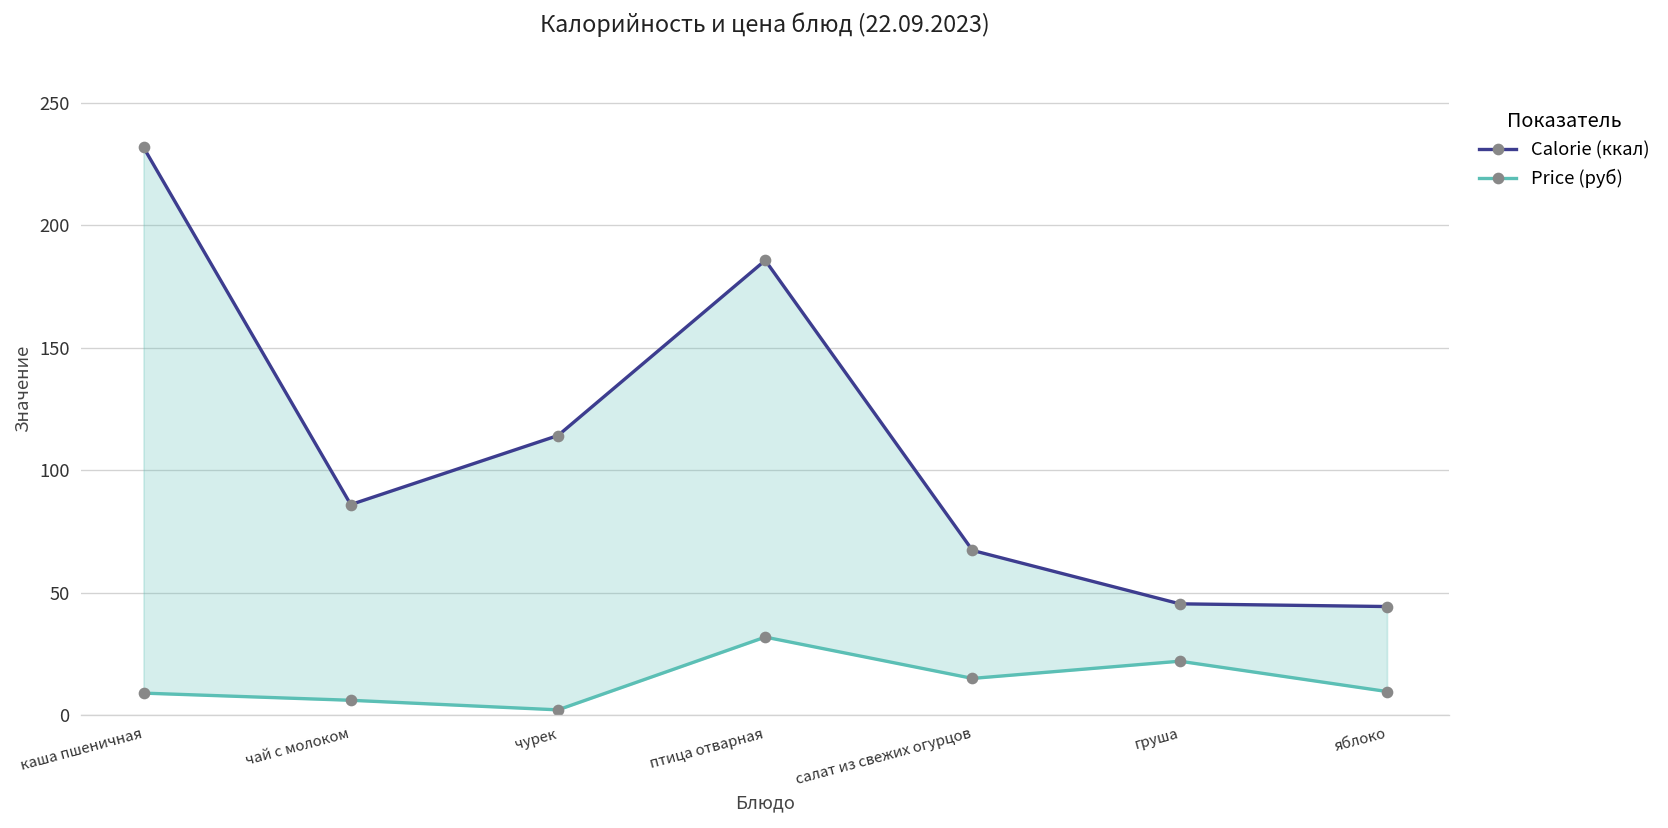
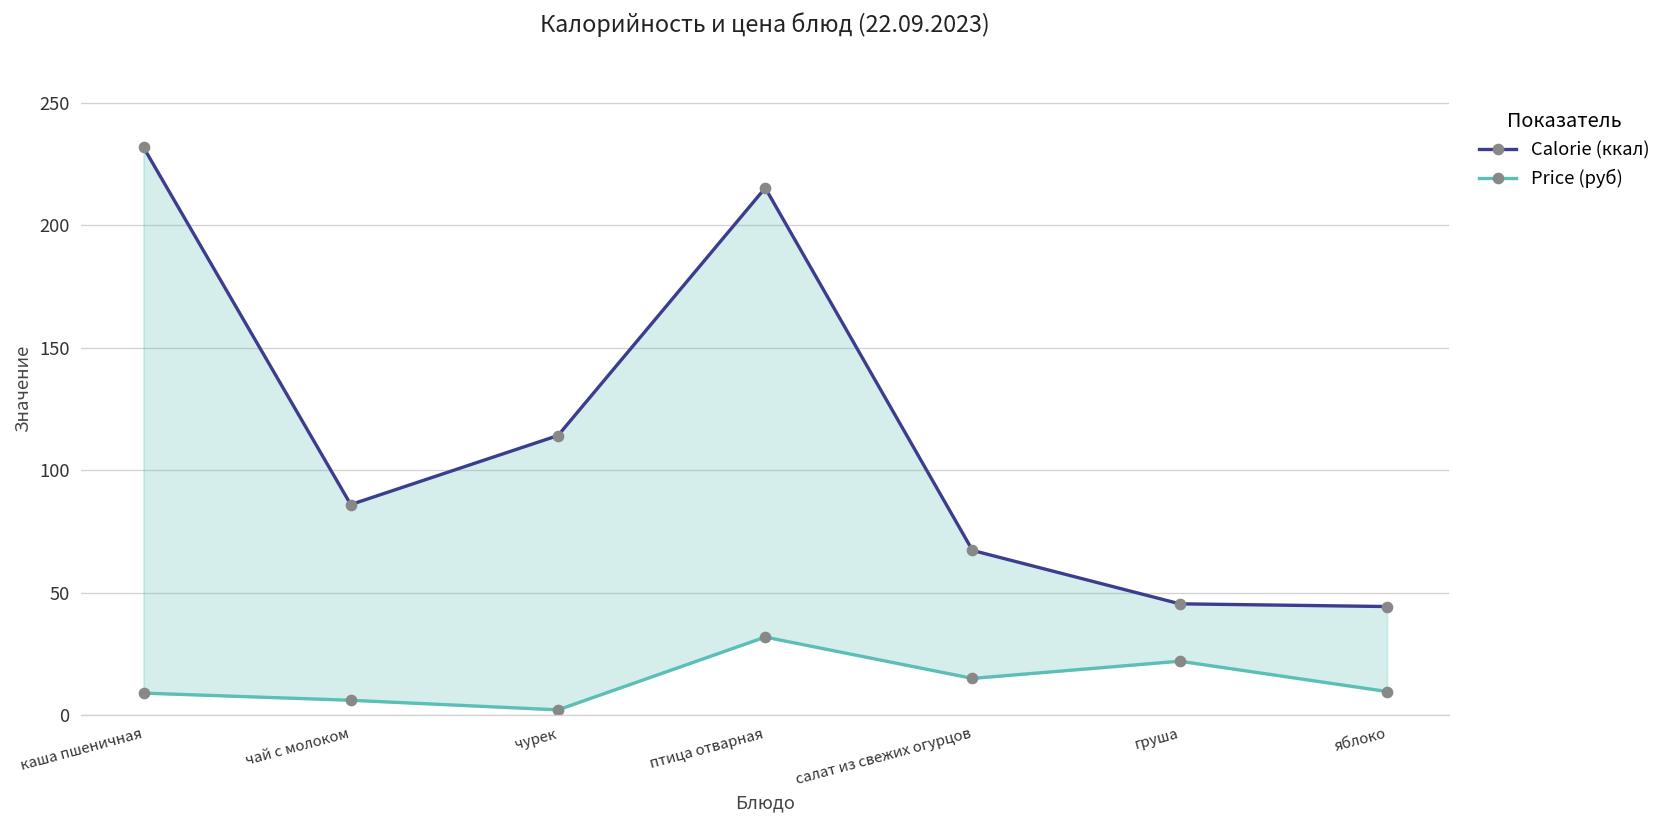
Calorie (ккал), птица отварная: 186 -> 215
